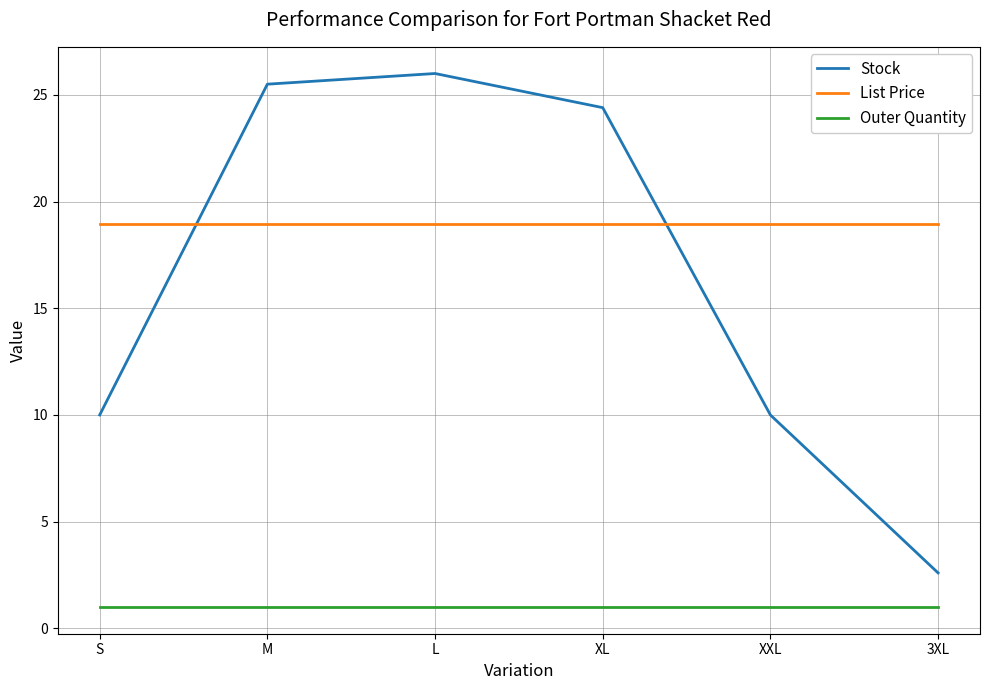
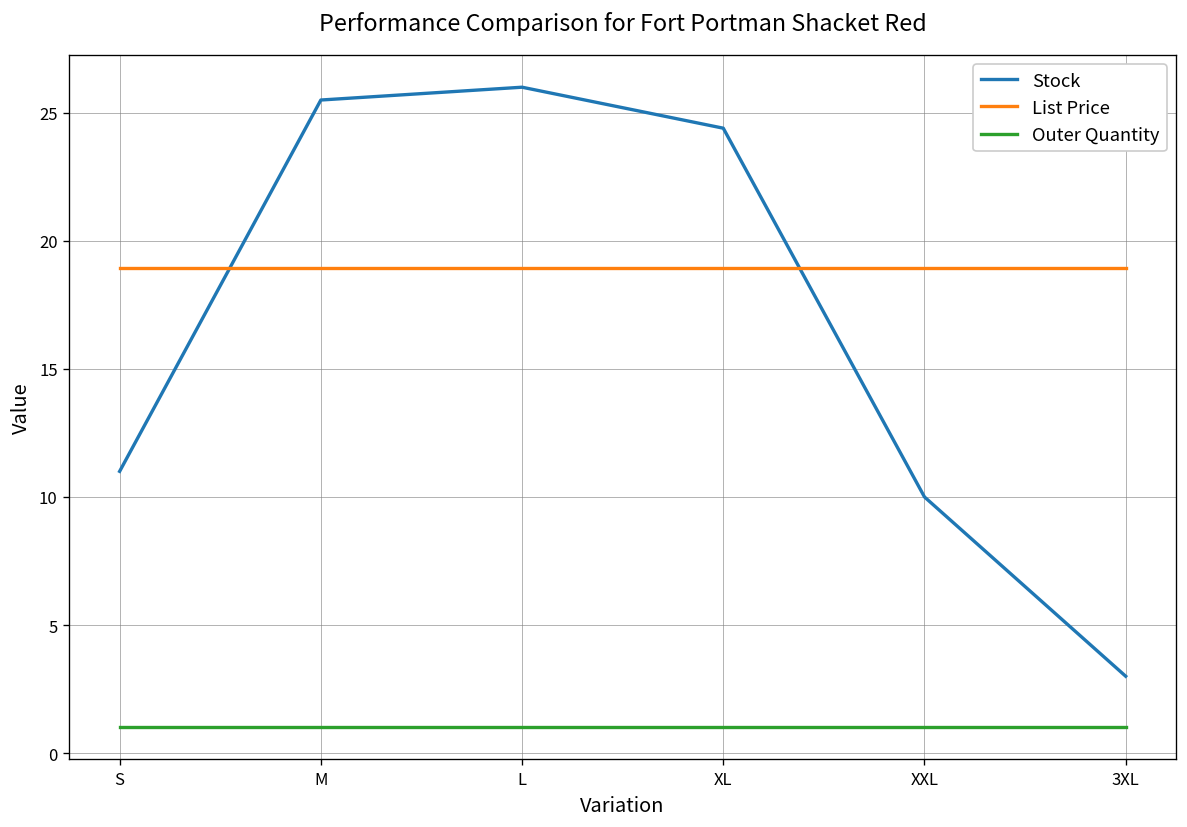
Stock, S: 10 -> 11
Stock, 3XL: 2.6 -> 3.0
